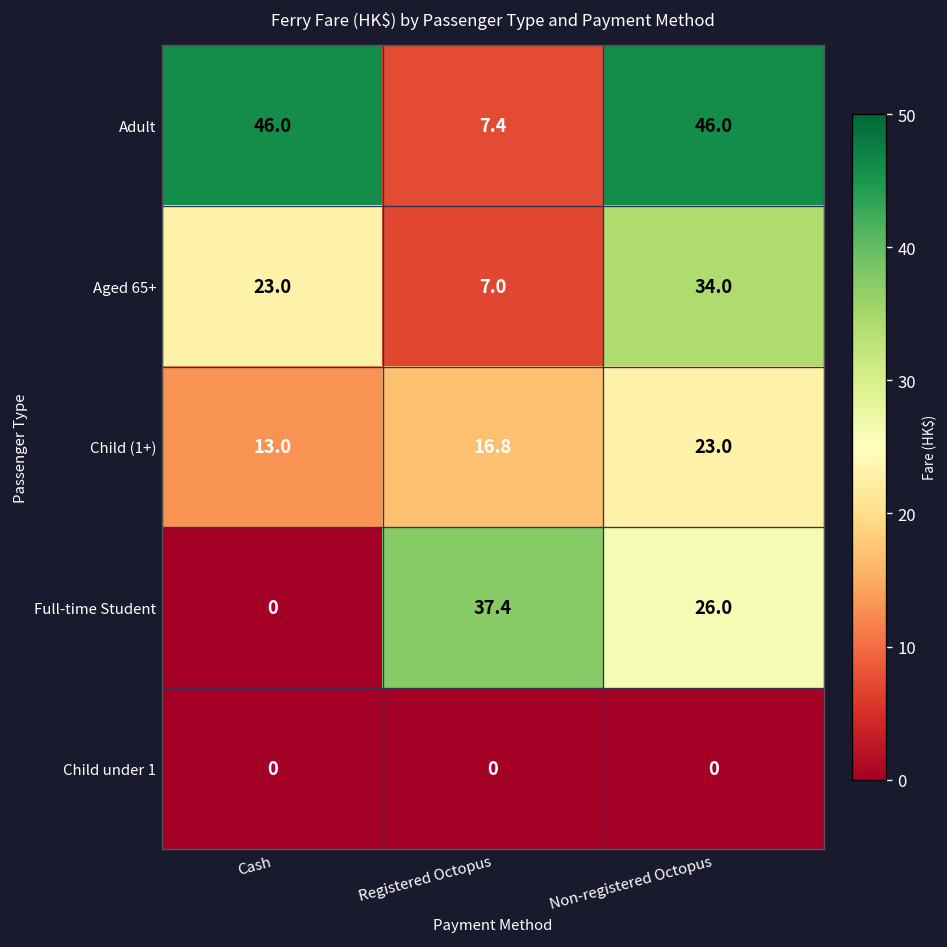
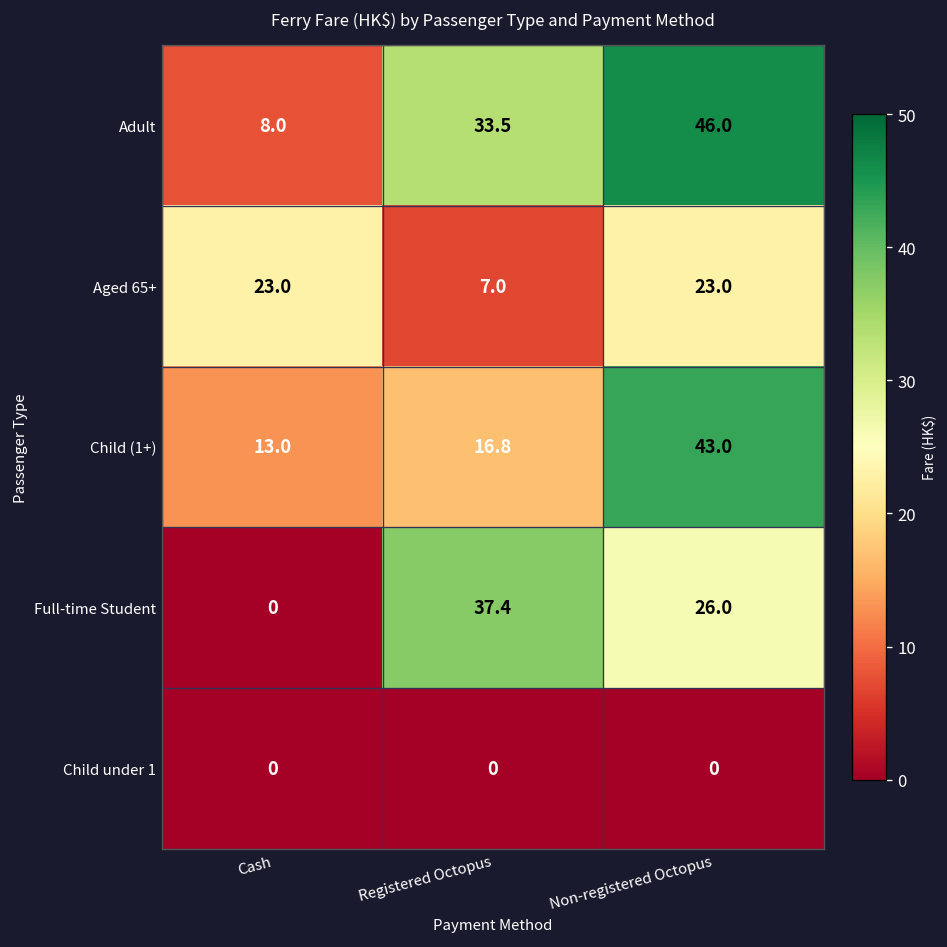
Adult, Cash: 46.0 -> 8.0
Adult, Registered Octopus: 7.4 -> 33.5
Aged 65+, Non-registered Octopus: 34.0 -> 23.0
Child (1+), Non-registered Octopus: 23.0 -> 43.0
